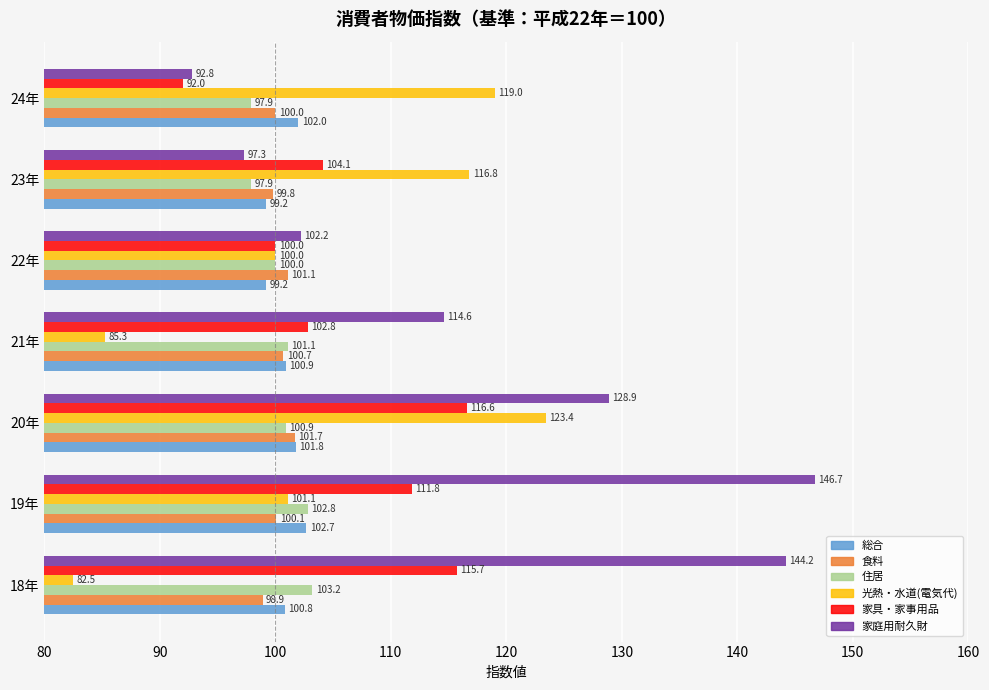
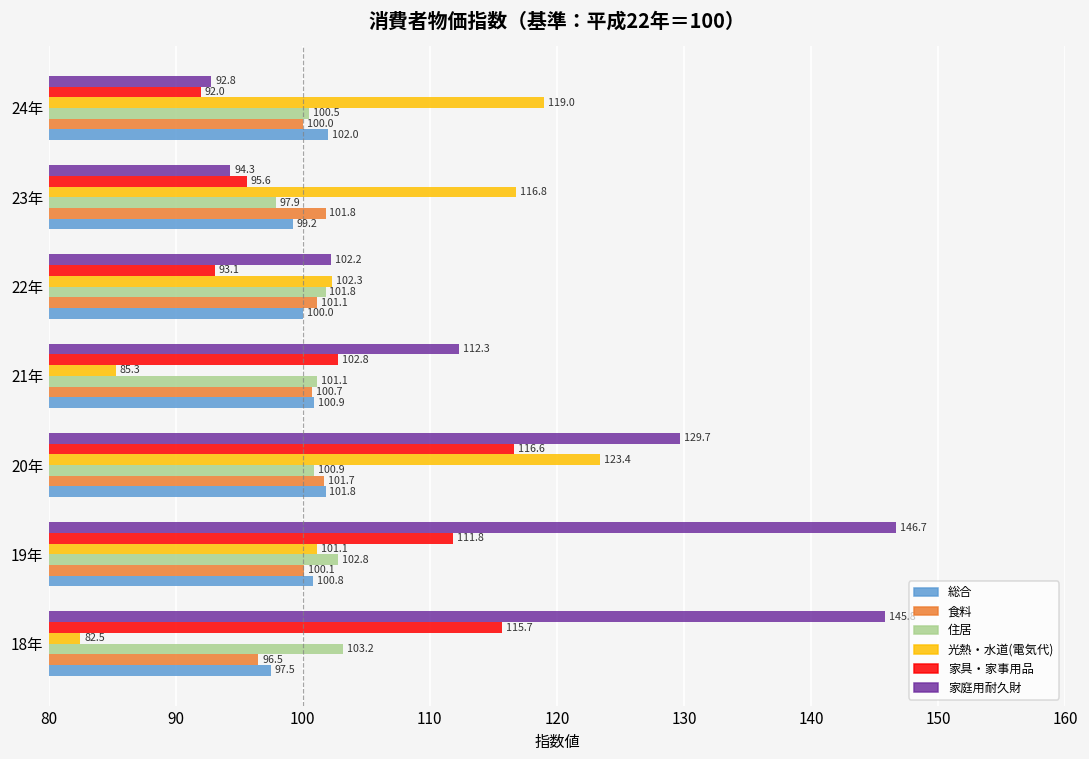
住居, 24年: 97.9 -> 100.5
家庭用耐久財, 23年: 97.3 -> 94.3
家具・家事用品, 23年: 104.1 -> 95.6
食料, 23年: 99.8 -> 101.8
家具・家事用品, 22年: 100.0 -> 93.1
光熱・水道(電気代), 22年: 100.0 -> 102.3
住居, 22年: 100.0 -> 101.8
総合, 22年: 99.2 -> 100.0
家庭用耐久財, 21年: 114.6 -> 112.3
家庭用耐久財, 20年: 128.9 -> 129.7
総合, 19年: 102.7 -> 100.8
家庭用耐久財, 18年: 144.2 -> 145.8
食料, 18年: 98.9 -> 96.5
総合, 18年: 100.8 -> 97.5
